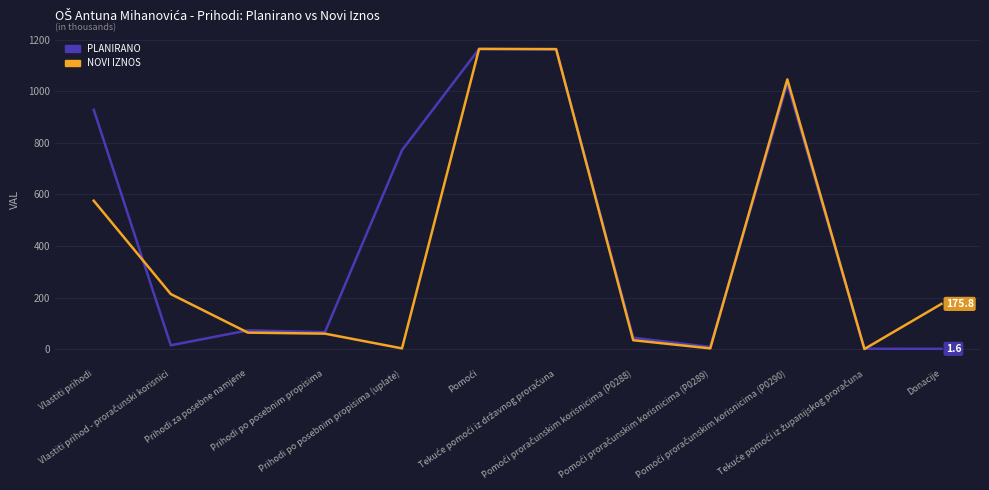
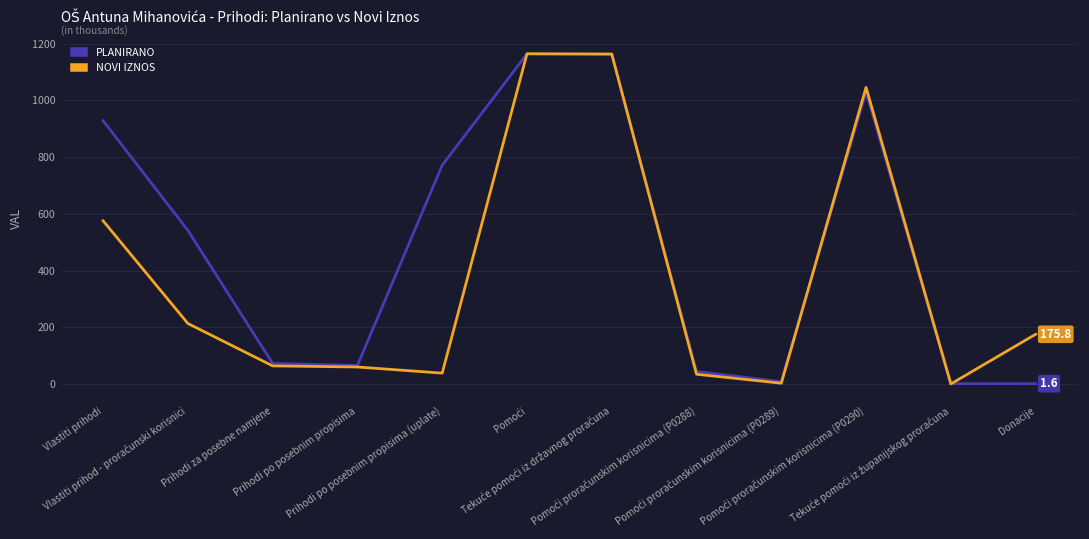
PLANIRANO, Vlastiti prihod - proračunski korisnici: 20 -> 540
NOVI IZNOS, Prihodi po posebnim propisima (uplate): 0 -> 40
